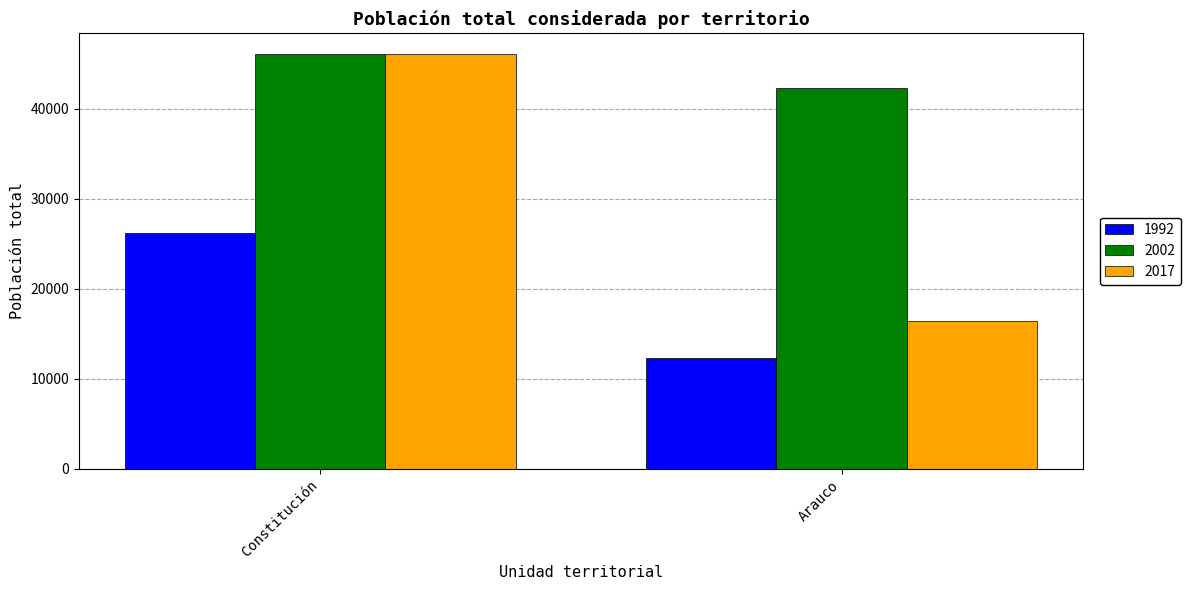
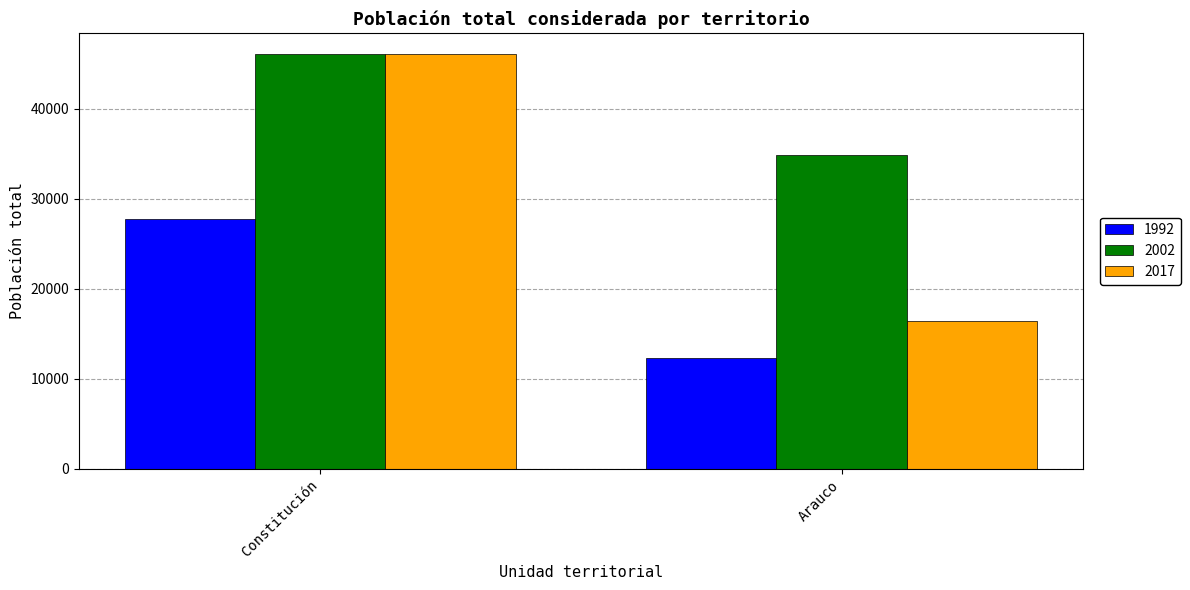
1992, Constitución: 26000 -> 28000
2002, Arauco: 42000 -> 35000
